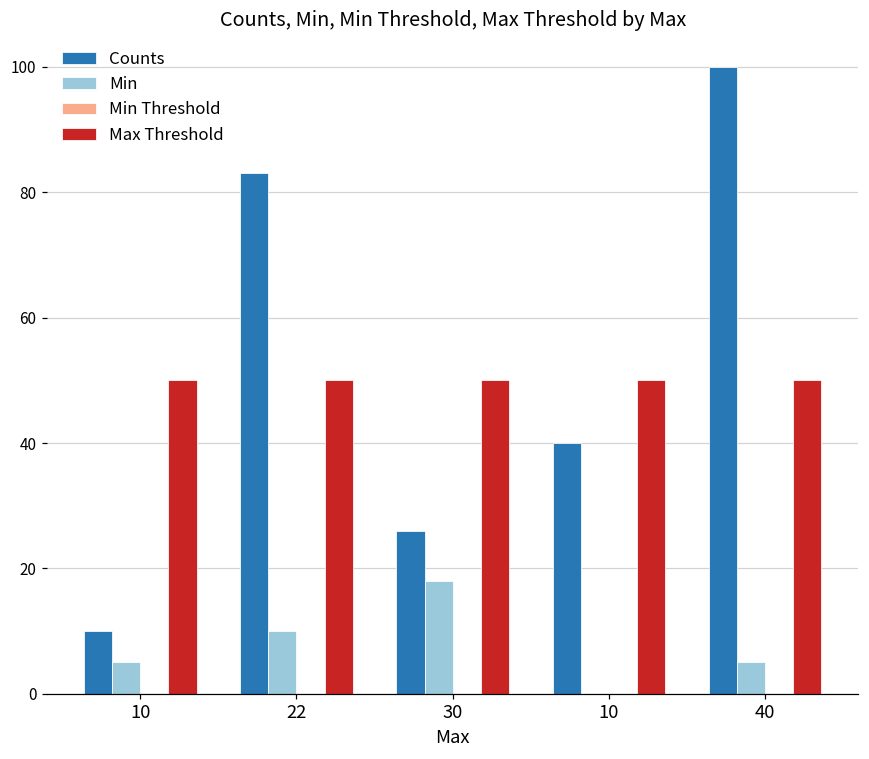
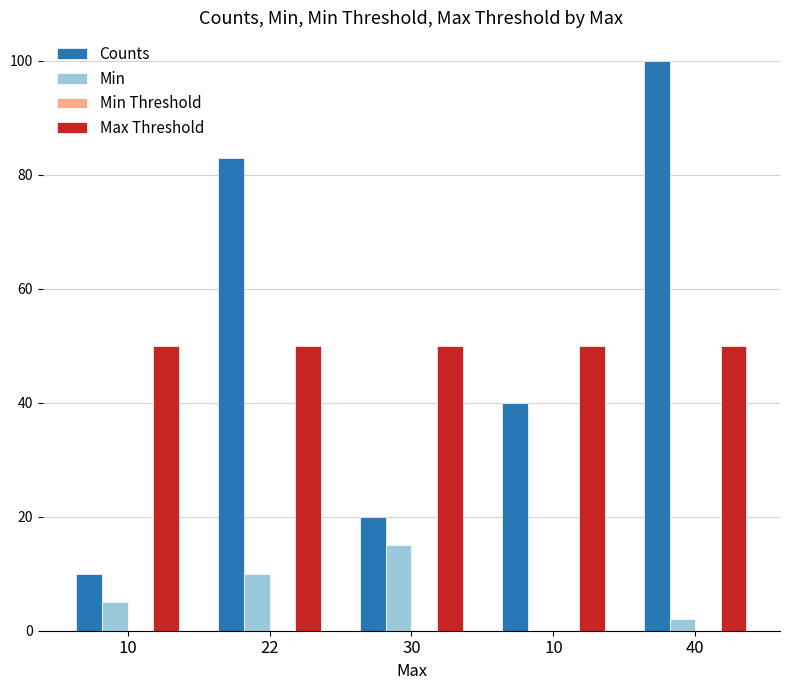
Counts, 30: 26 -> 20
Min, 30: 18 -> 15
Min, 40: 5 -> 2
